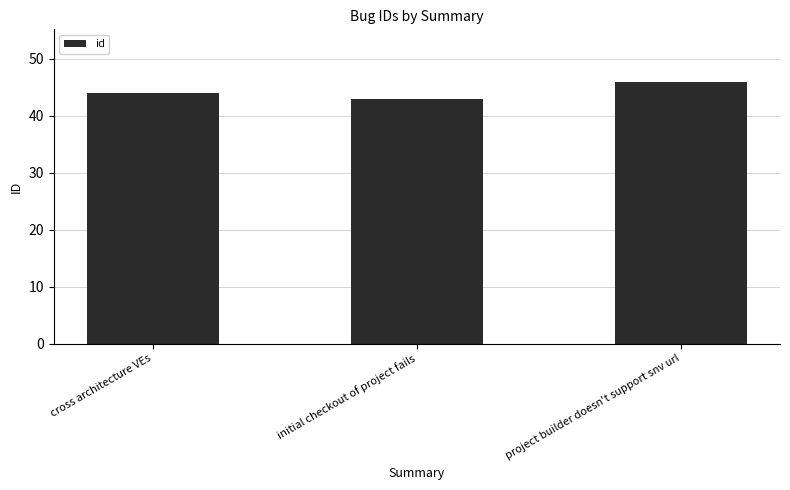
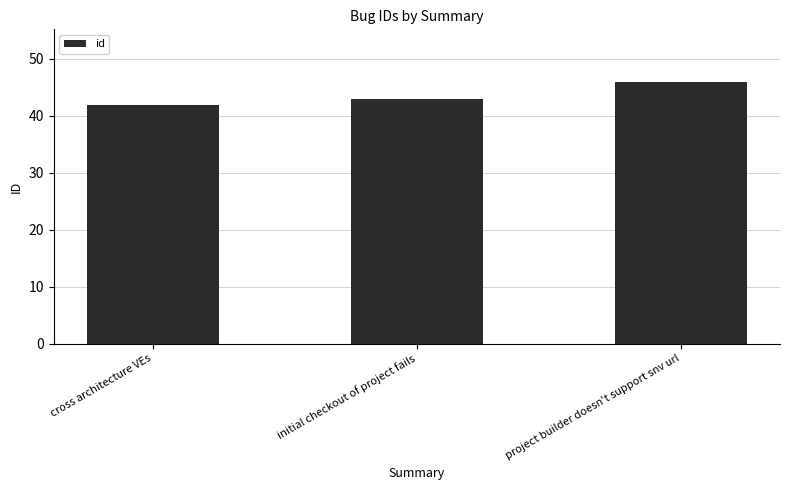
cross architecture VEs: 44 -> 42
